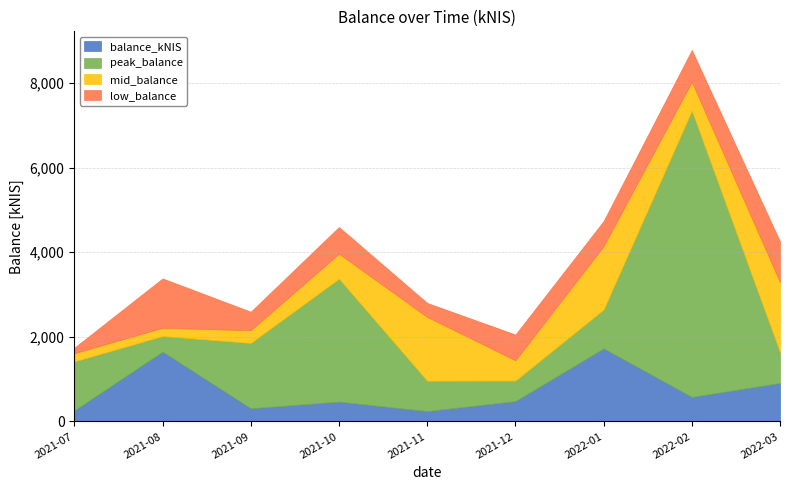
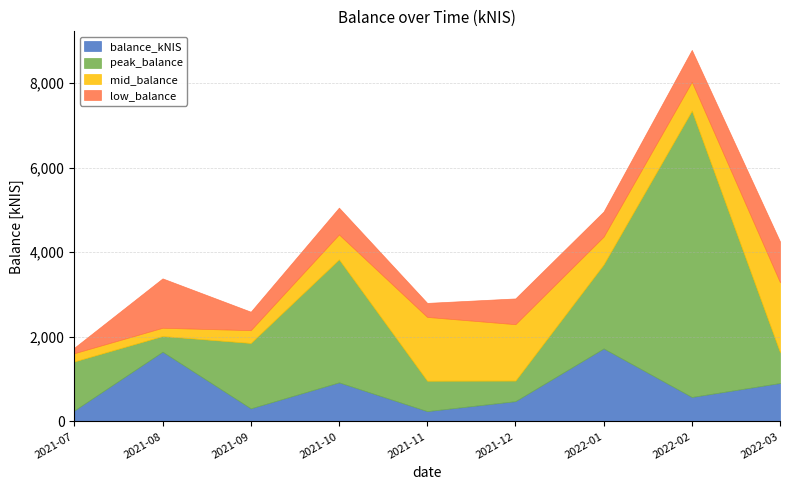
balance_kNIS, 2021-10: 500 -> 900
mid_balance, 2021-12: 500 -> 1,300
peak_balance, 2022-01: 900 -> 2,000
mid_balance, 2022-01: 1,500 -> 700
